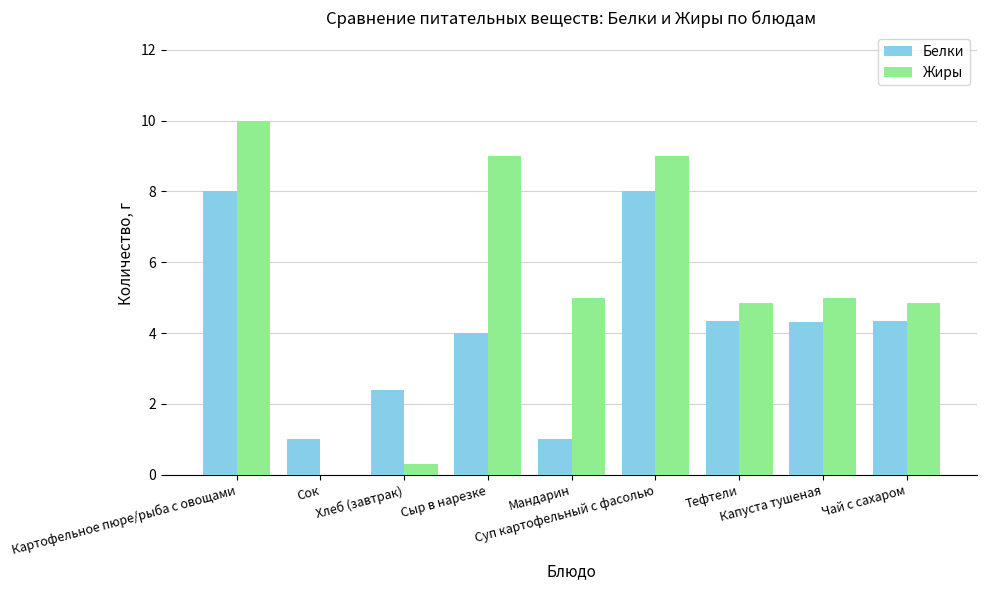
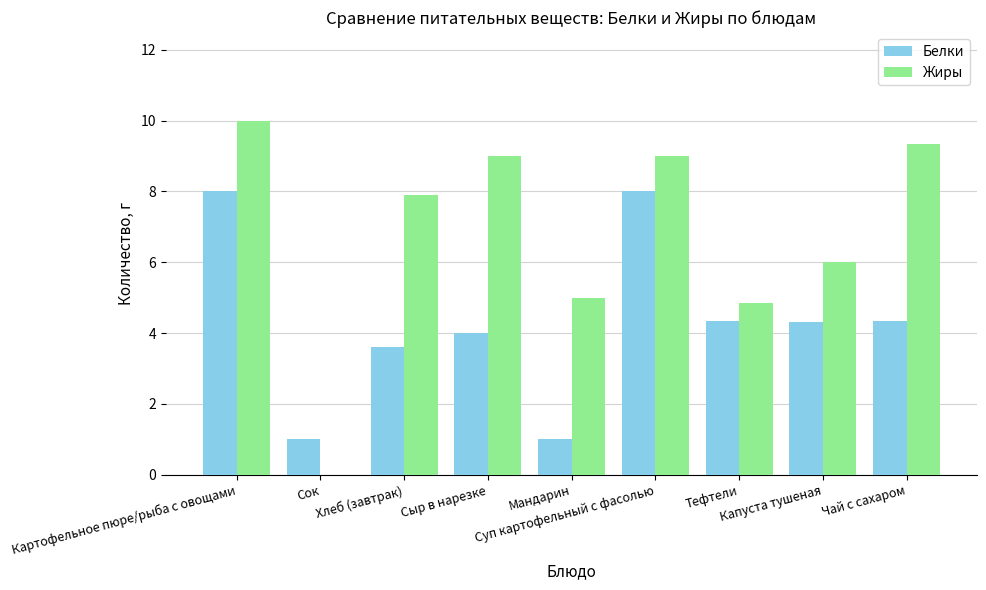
Белки, Хлеб (завтрак): 2.4 -> 3.6
Жиры, Хлеб (завтрак): 0.3 -> 7.9
Жиры, Капуста тушеная: 5 -> 6
Жиры, Чай с сахаром: 4.8 -> 9.3
